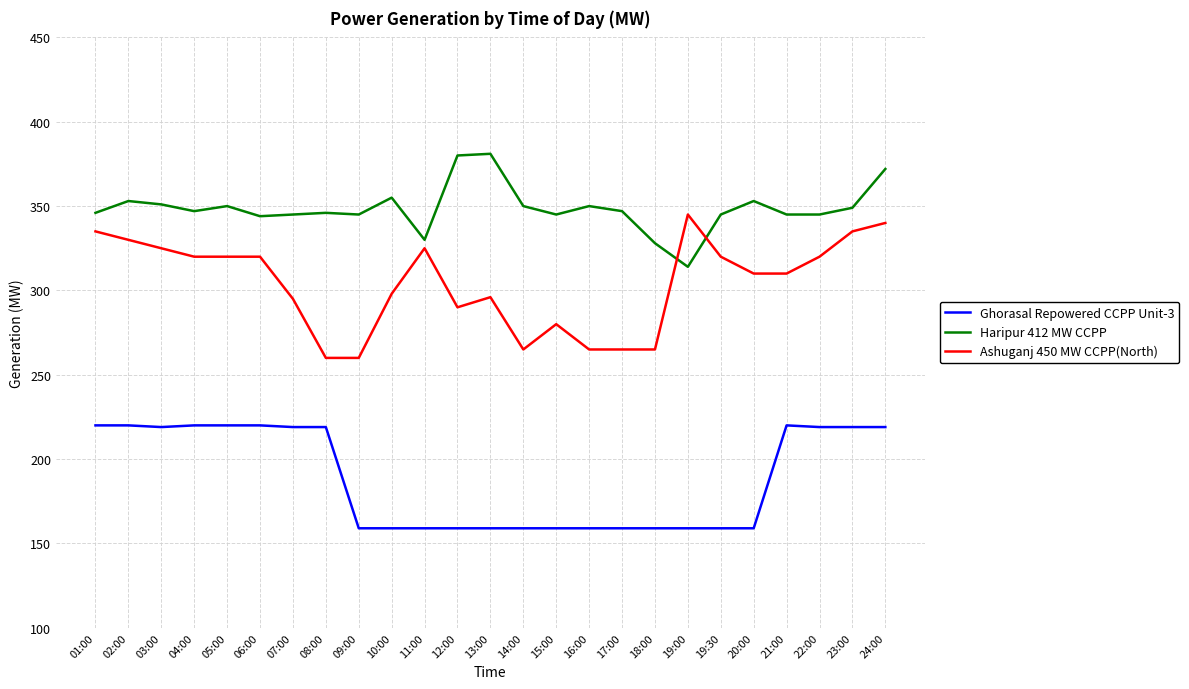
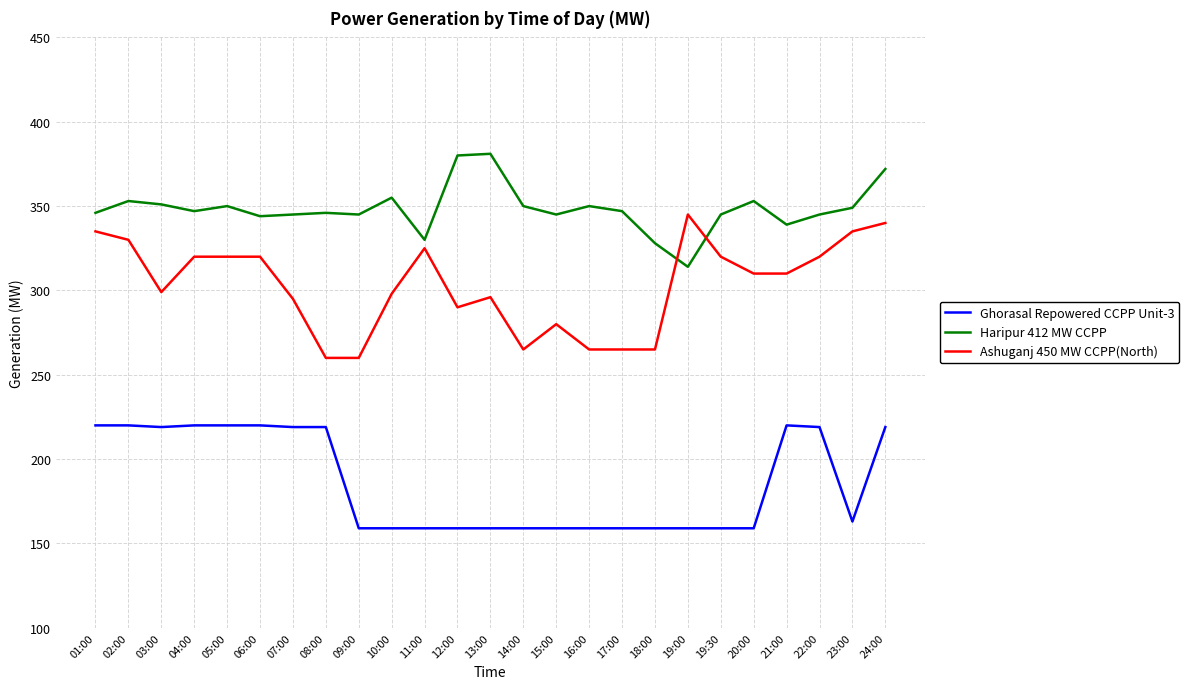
Ashuganj 450 MW CCPP(North), 03:00: 325 -> 299
Haripur 412 MW CCPP, 21:00: 345 -> 339
Ghorasal Repowered CCPP Unit-3, 23:00: 219 -> 163
